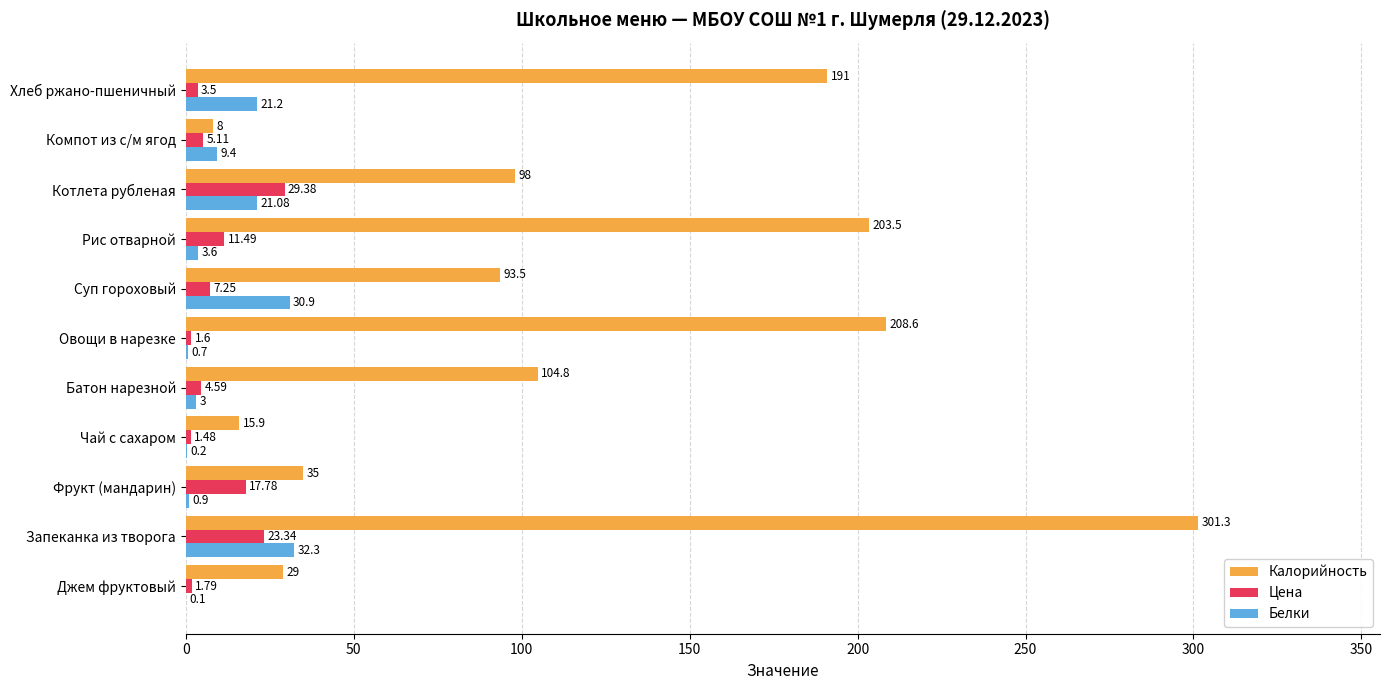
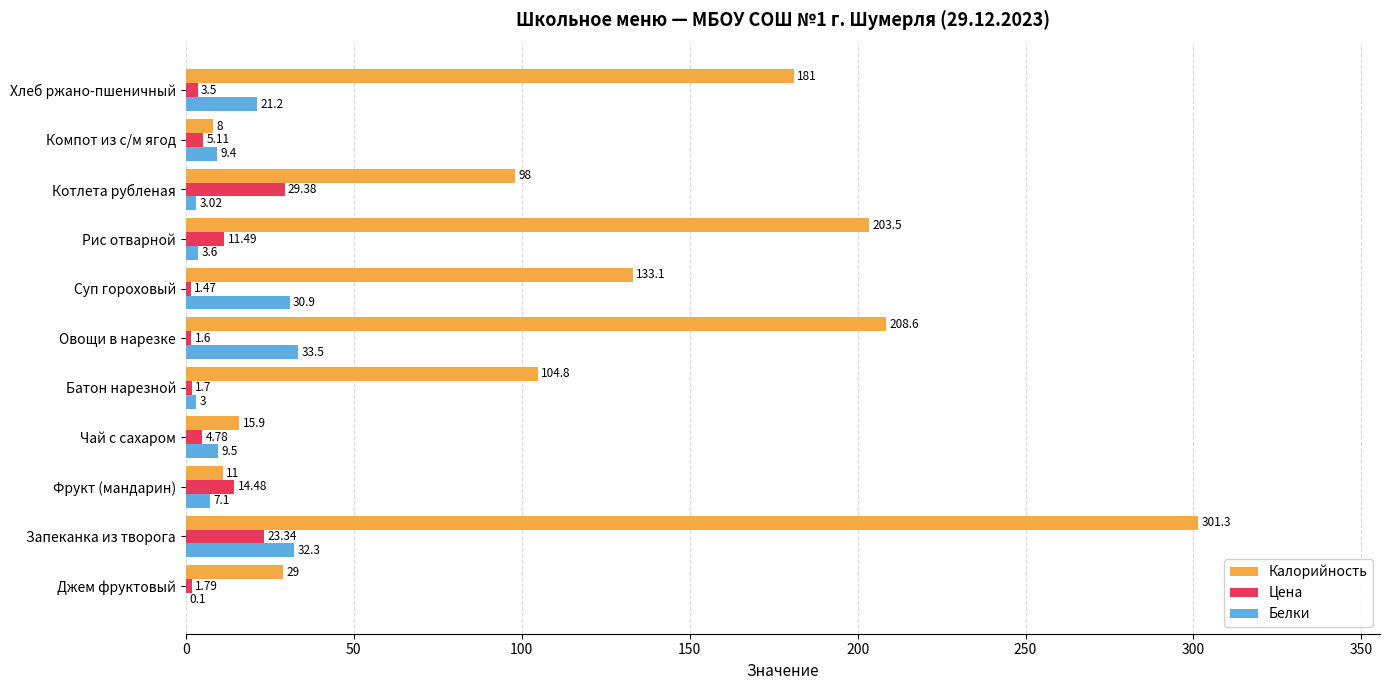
Калорийность, Хлеб ржано-пшеничный: 191 -> 181
Белки, Котлета рубленая: 21.08 -> 3.02
Калорийность, Суп гороховый: 93.5 -> 133.1
Цена, Суп гороховый: 7.25 -> 1.47
Белки, Овощи в нарезке: 0.7 -> 33.5
Цена, Батон нарезной: 4.59 -> 1.7
Цена, Чай с сахаром: 1.48 -> 4.78
Белки, Чай с сахаром: 0.2 -> 9.5
Калорийность, Фрукт (мандарин): 35 -> 11
Цена, Фрукт (мандарин): 17.78 -> 14.48
Белки, Фрукт (мандарин): 0.9 -> 7.1
